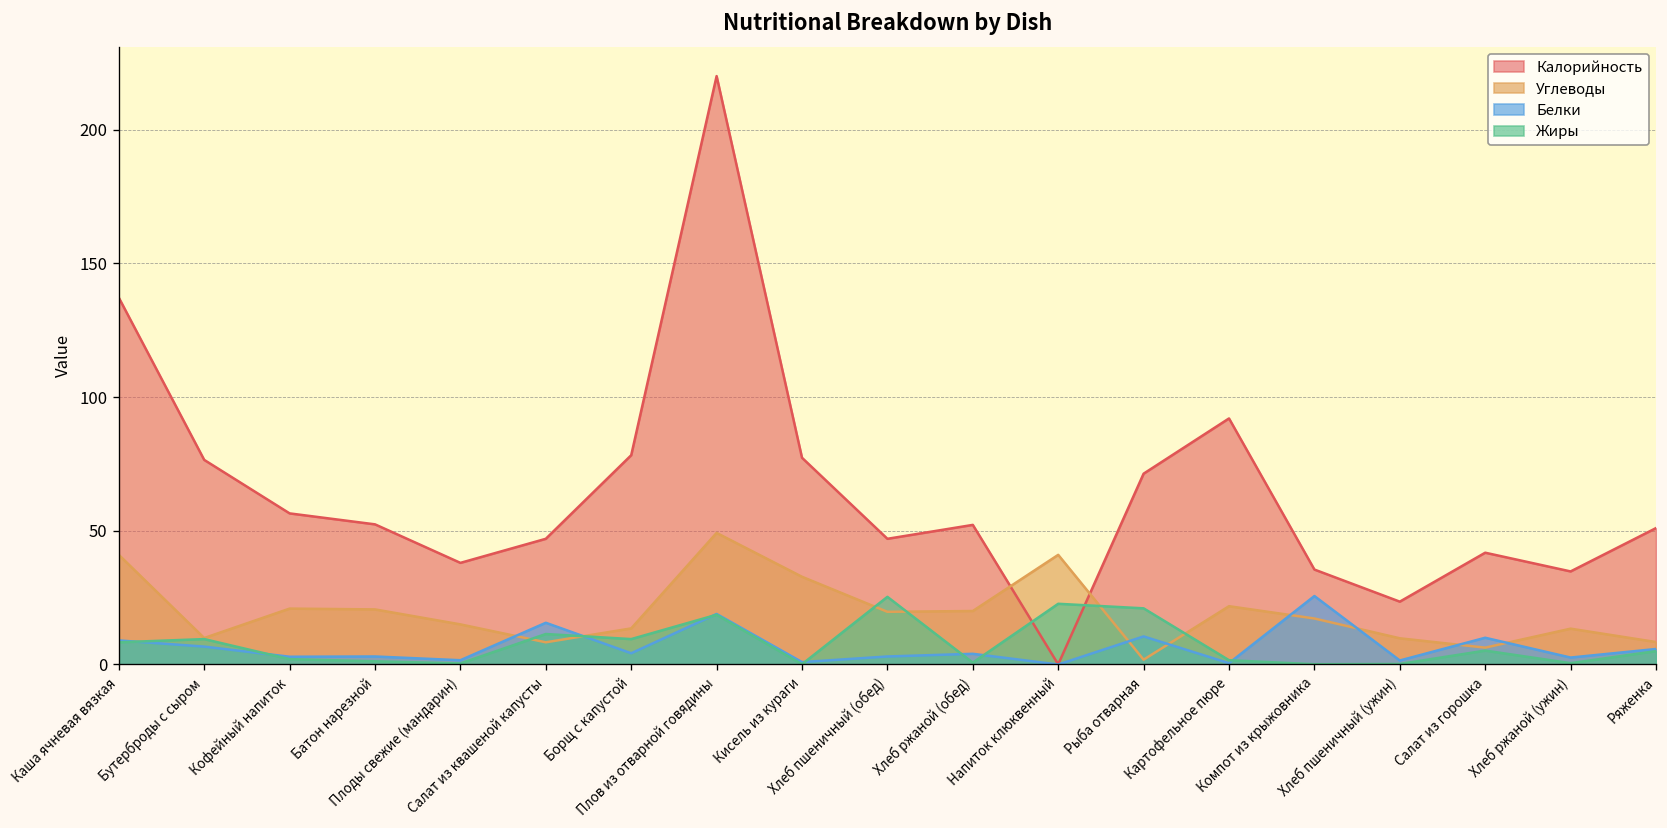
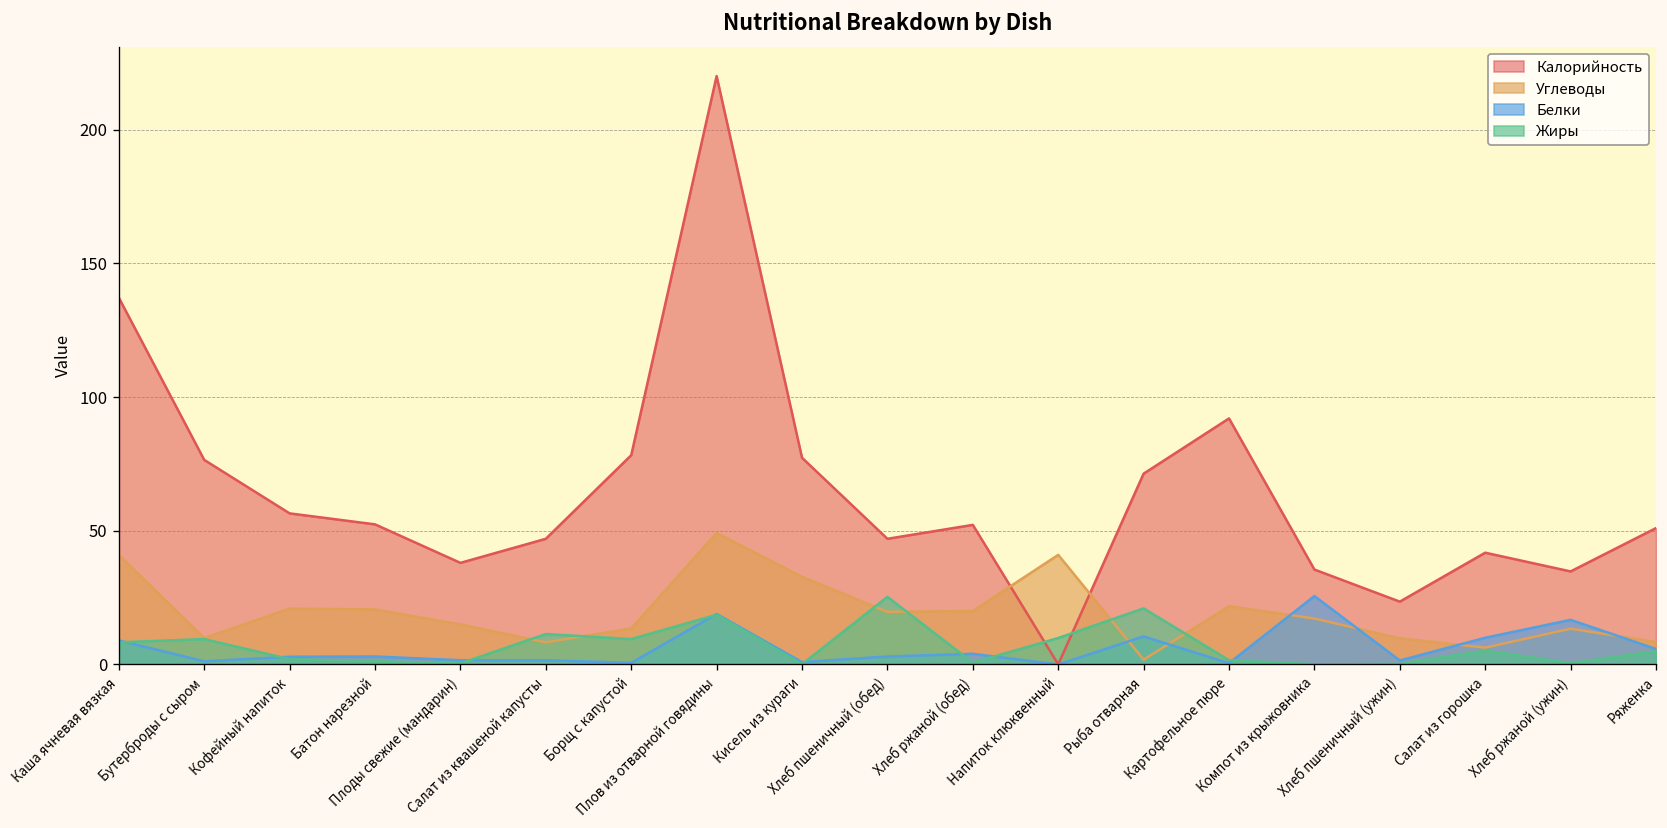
Белки, Бутерброды с сыром: 7 -> 1
Белки, Салат из квашеной капусты: 16 -> 2
Белки, Борщ с капустой: 4 -> 1
Жиры, Напиток клюквенный: 23 -> 10
Белки, Хлеб ржаной (ужин): 3 -> 17
